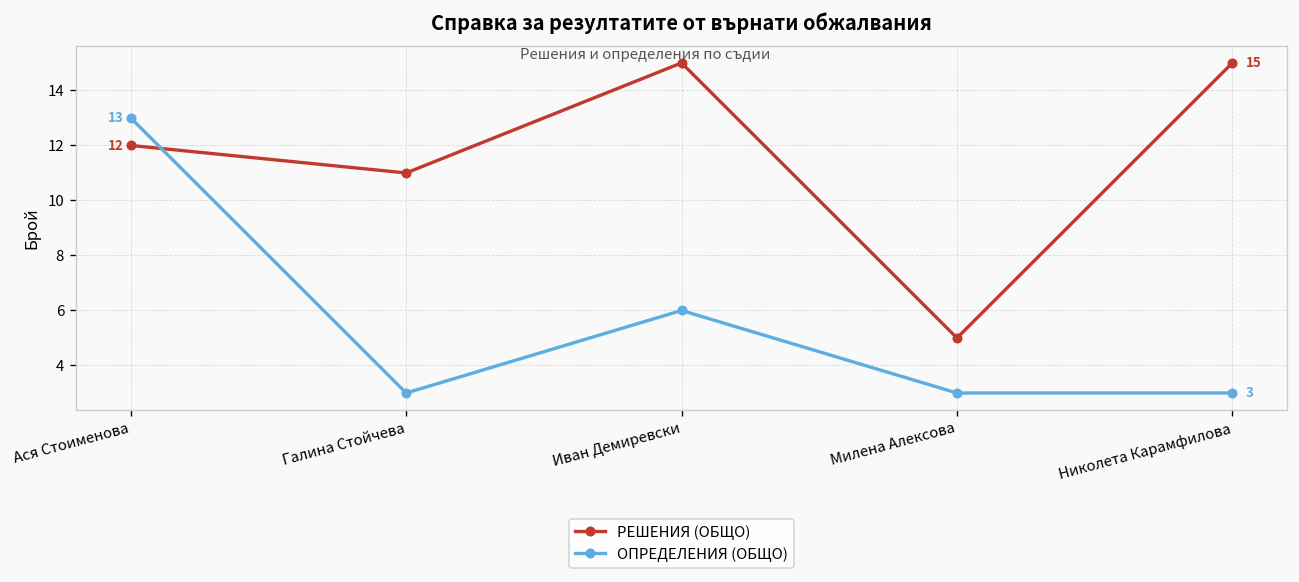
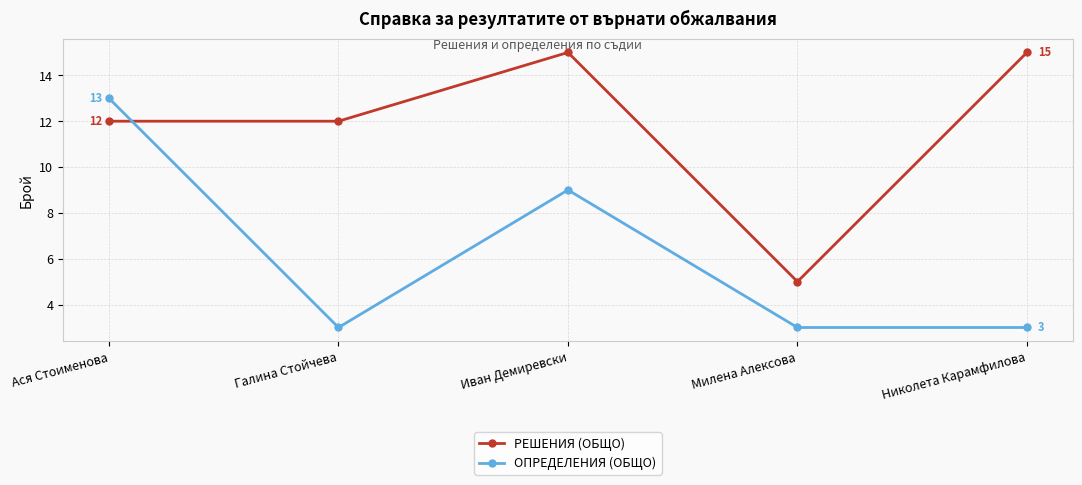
РЕШЕНИЯ (ОБЩО), Галина Стойчева: 11 -> 12
ОПРЕДЕЛЕНИЯ (ОБЩО), Иван Демиревски: 6 -> 9
